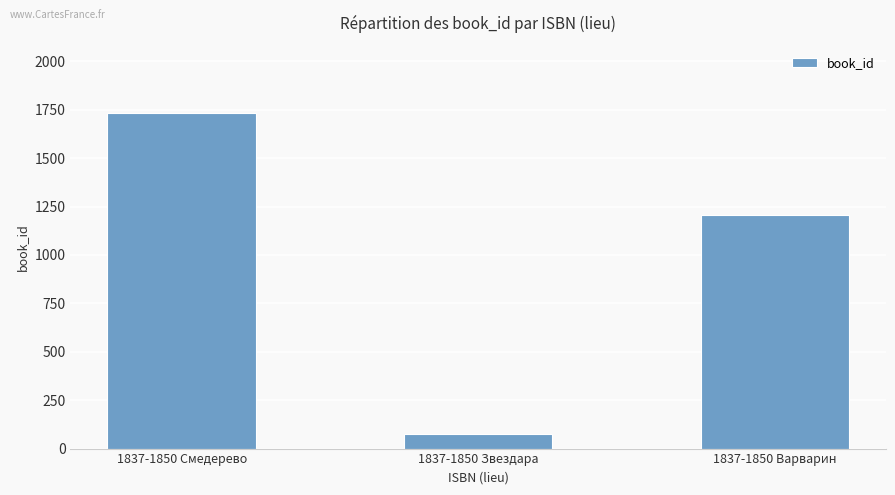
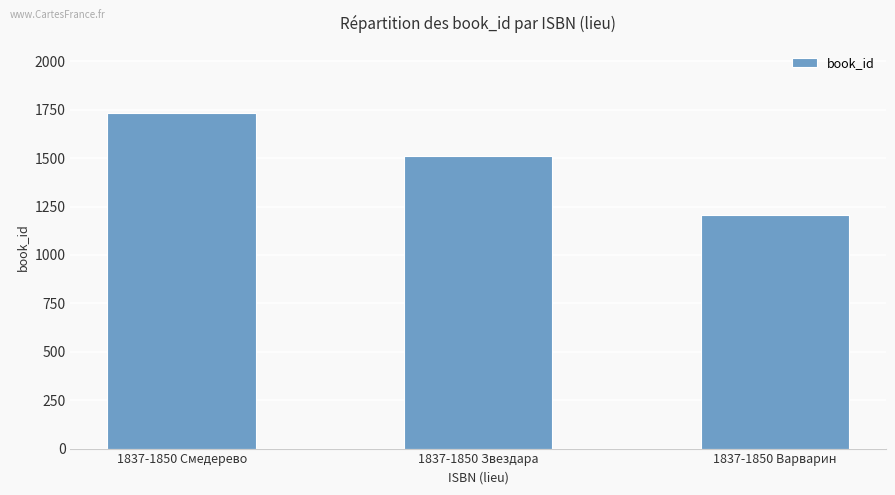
1837-1850 Звездара: 80 -> 1510
